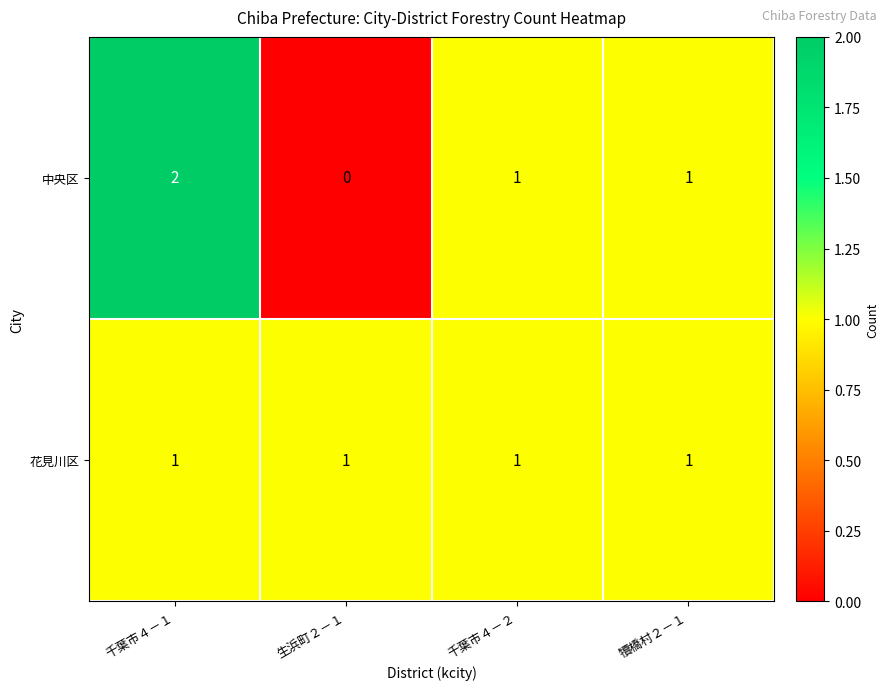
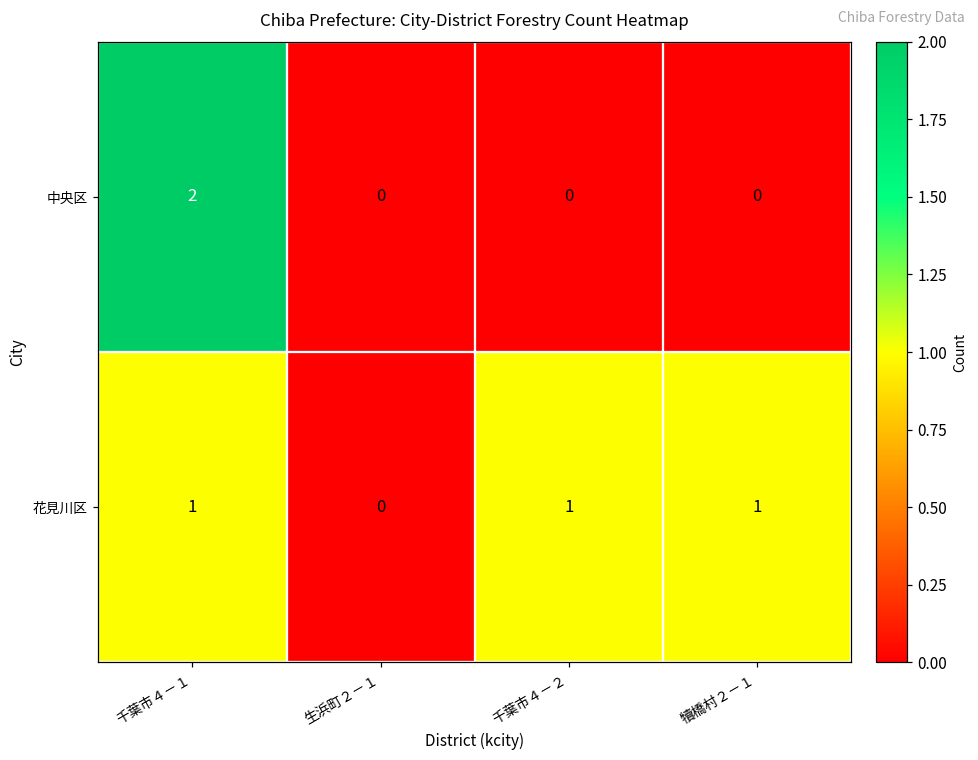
中央区, 千葉市４－２: 1 -> 0
中央区, 犢橋村２－１: 1 -> 0
花見川区, 生浜町２－１: 1 -> 0
